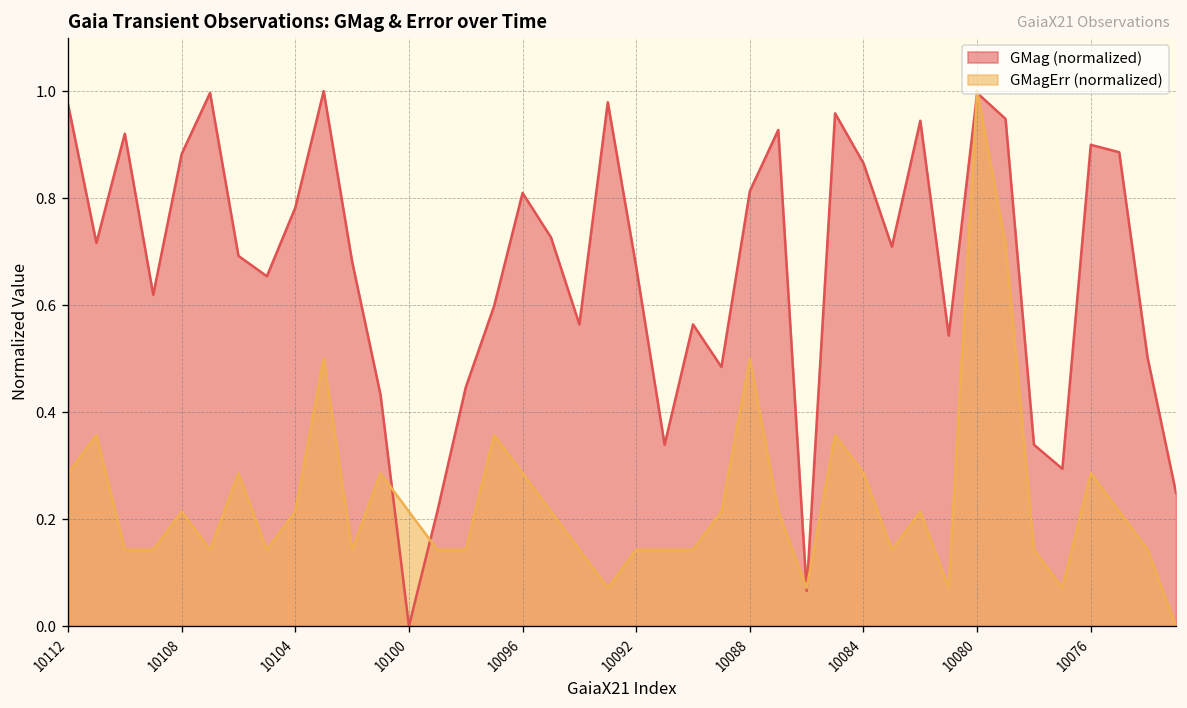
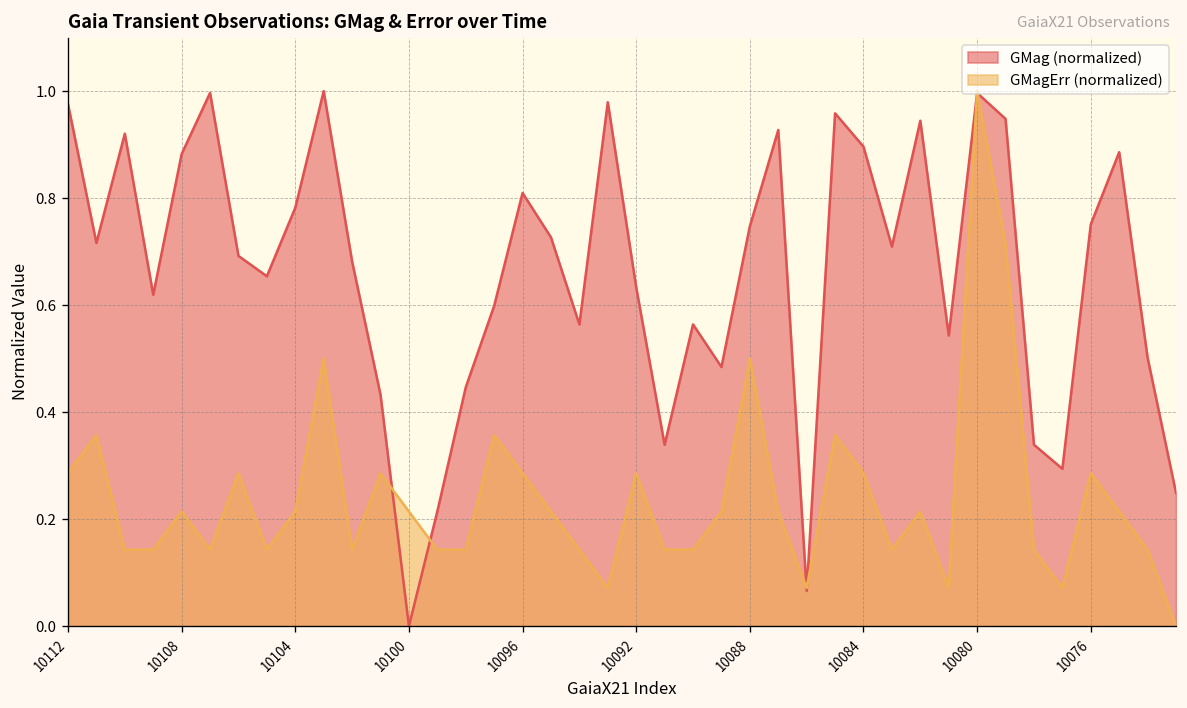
GMag (normalized), 10092: 0.67 -> 0.63
GMagErr (normalized), 10092: 0.14 -> 0.29
GMag (normalized), 10088: 0.81 -> 0.75
GMag (normalized), 10084: 0.87 -> 0.90
GMag (normalized), 10076: 0.90 -> 0.75
